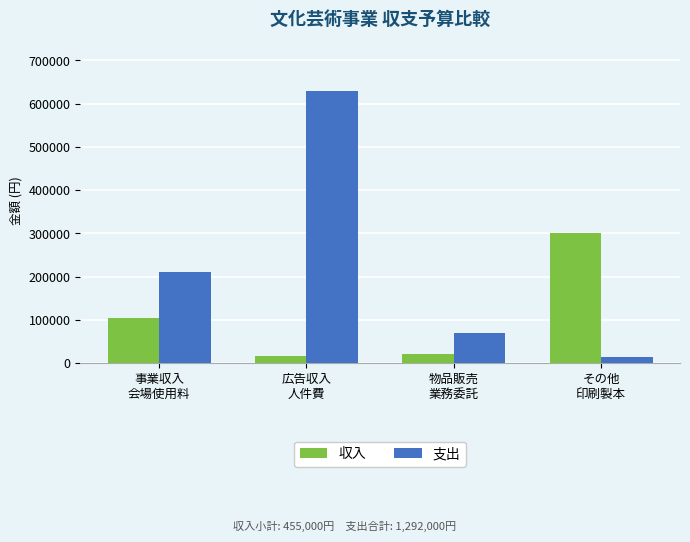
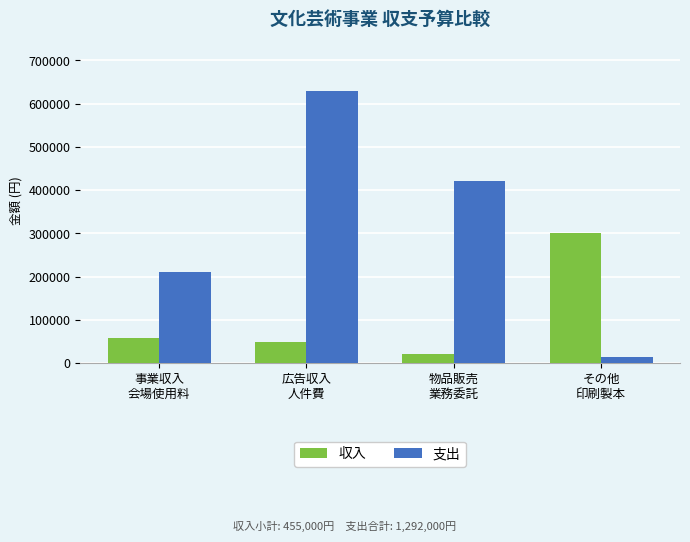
収入, 事業収入 会場使用料: 110000 -> 60000
収入, 広告収入 人件費: 20000 -> 50000
支出, 物品販売 業務委託: 70000 -> 420000
